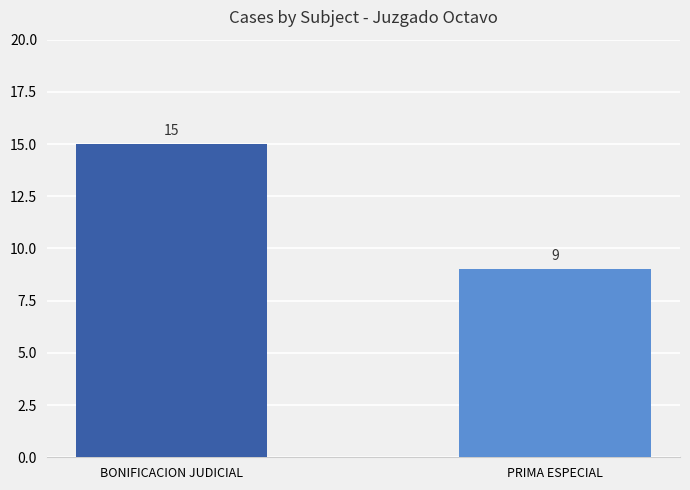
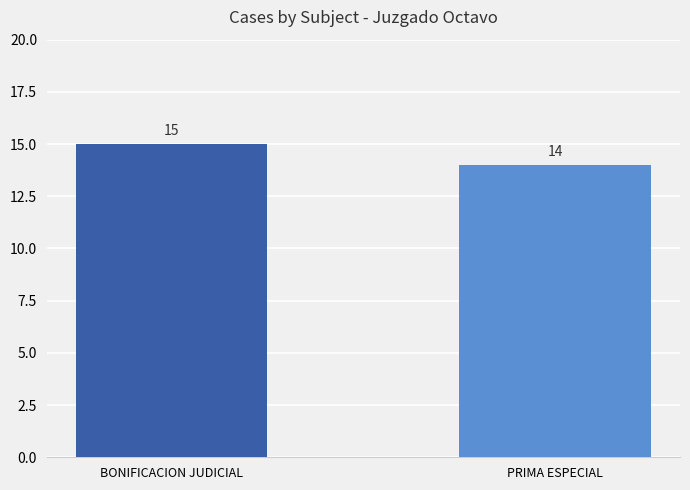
PRIMA ESPECIAL: 9 -> 14
